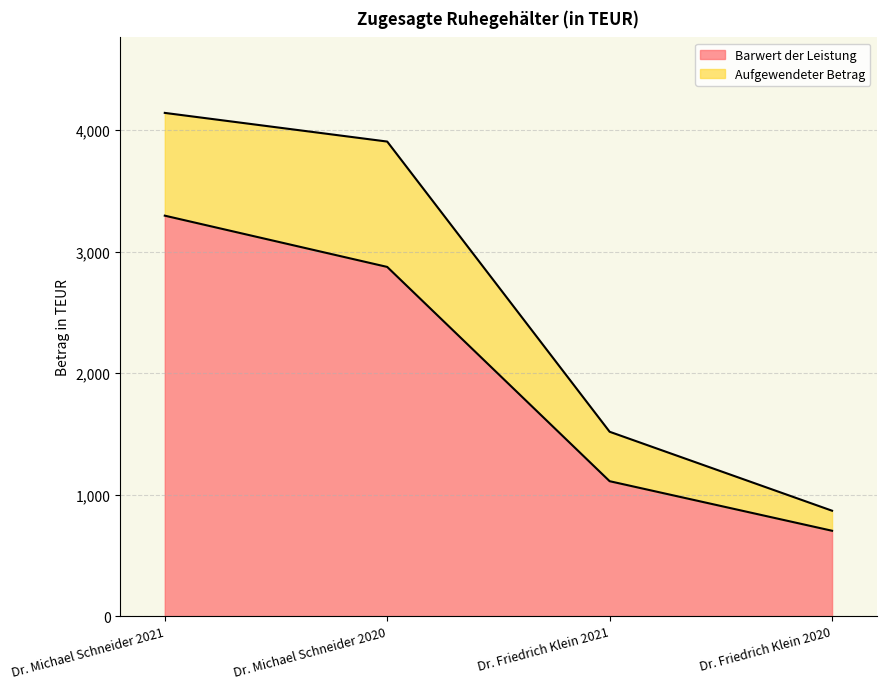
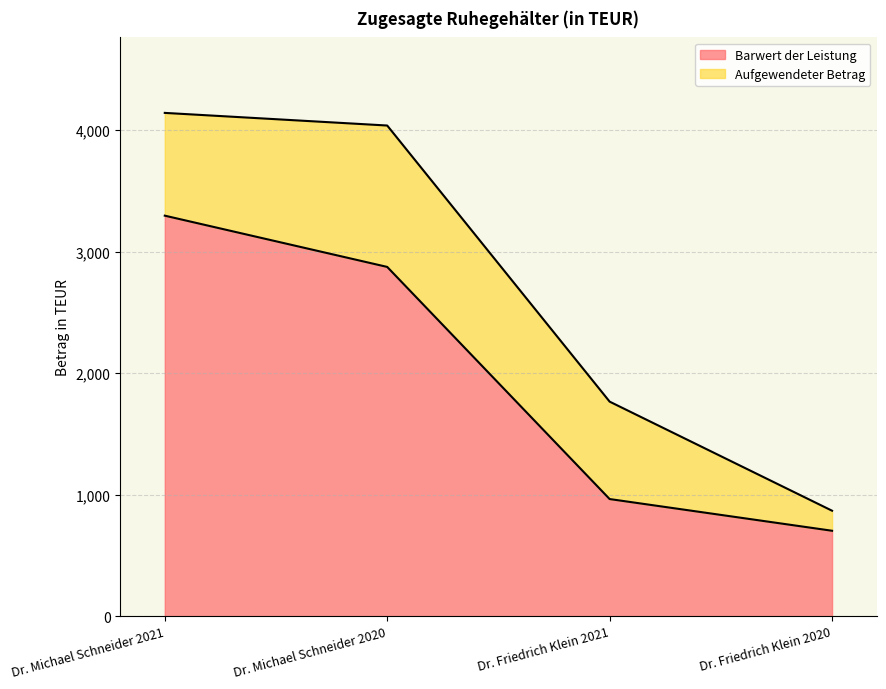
Aufgewendeter Betrag, Dr. Michael Schneider 2020: 1,030 -> 1,160
Barwert der Leistung, Dr. Friedrich Klein 2021: 1,110 -> 960
Aufgewendeter Betrag, Dr. Friedrich Klein 2021: 410 -> 800
